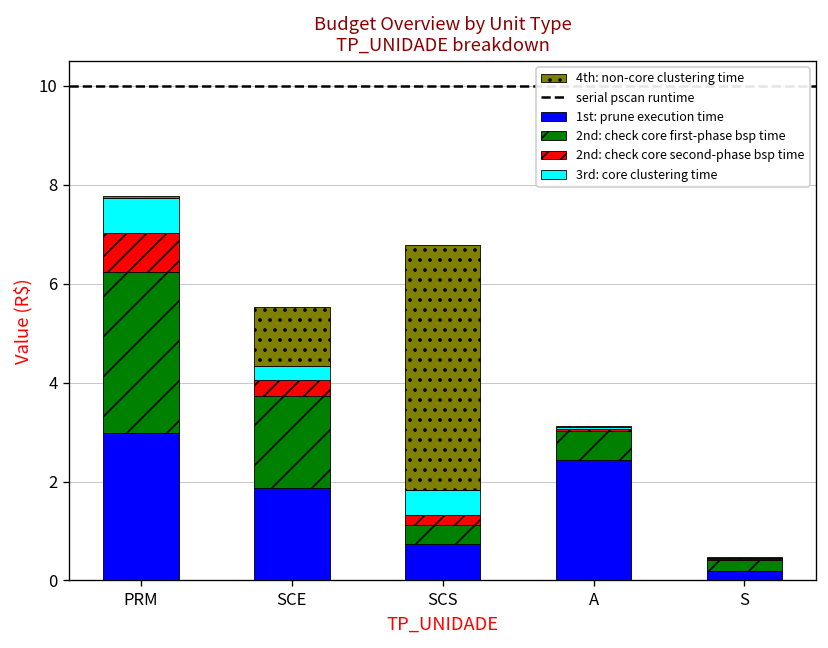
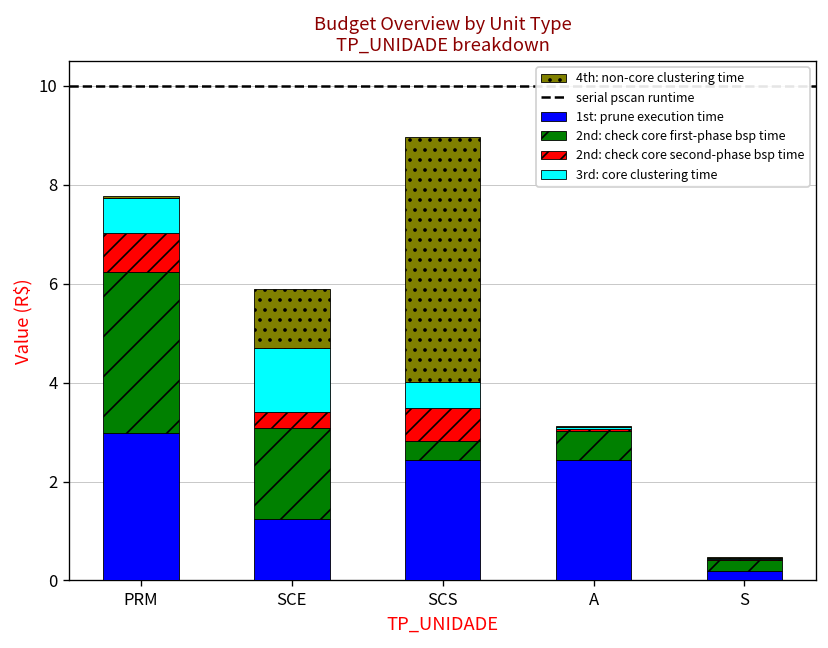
1st: prune execution time, SCE: 1.9 -> 1.2
3rd: core clustering time, SCE: 0.3 -> 1.3
1st: prune execution time, SCS: 0.7 -> 2.4
2nd: check core second-phase bsp time, SCS: 0.2 -> 0.7
